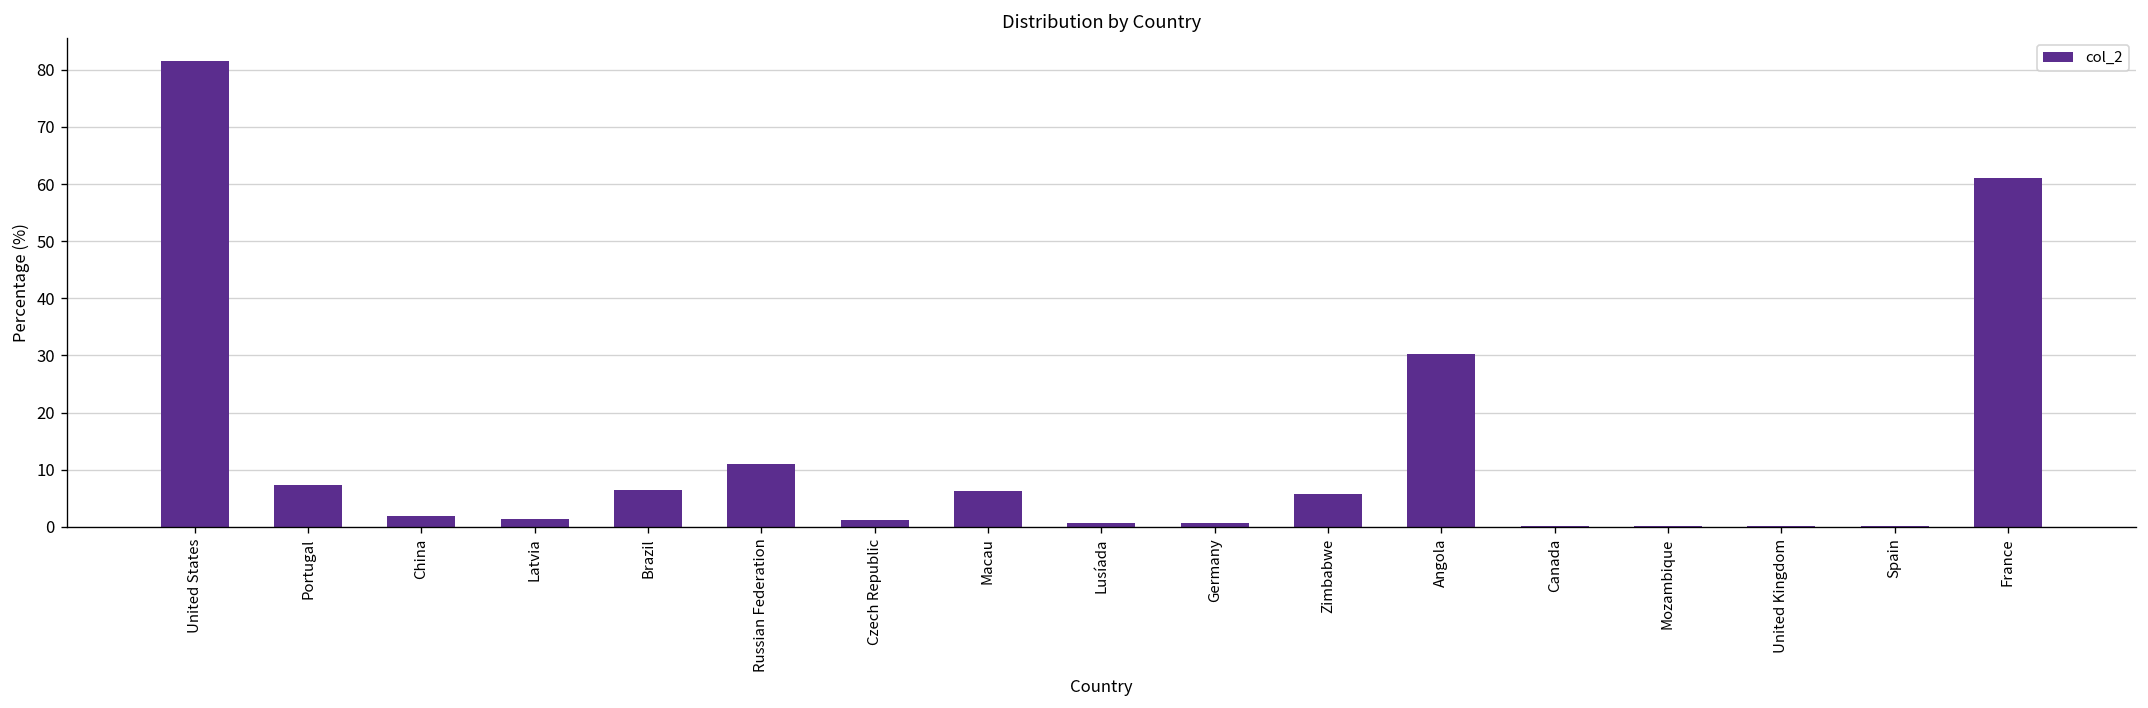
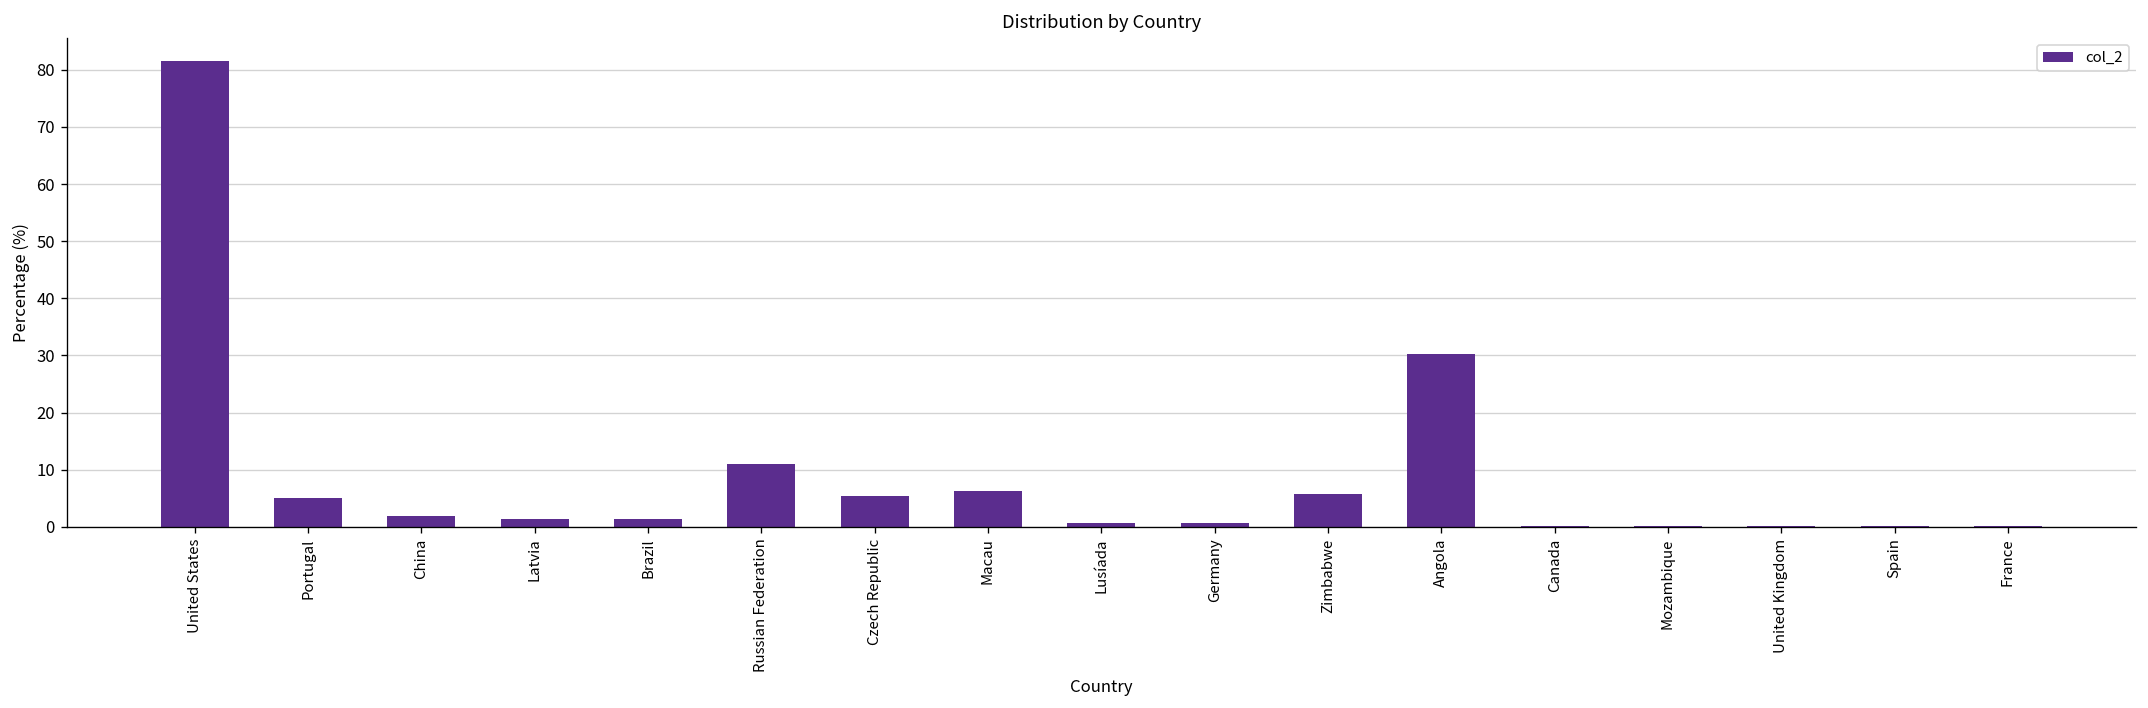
Portugal: 7 -> 5
Brazil: 7 -> 1
Czech Republic: 1 -> 5
France: 61 -> 0
